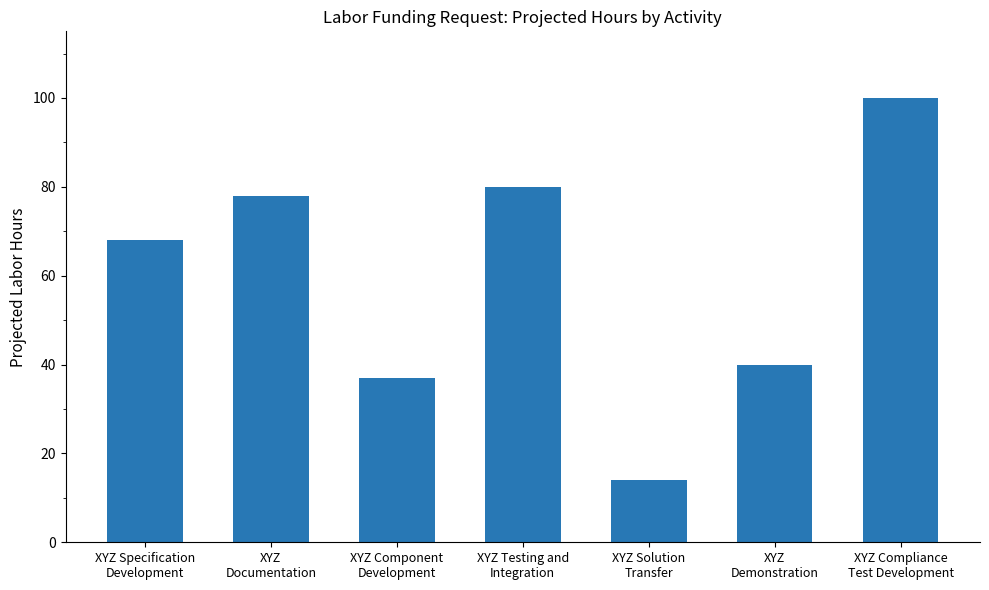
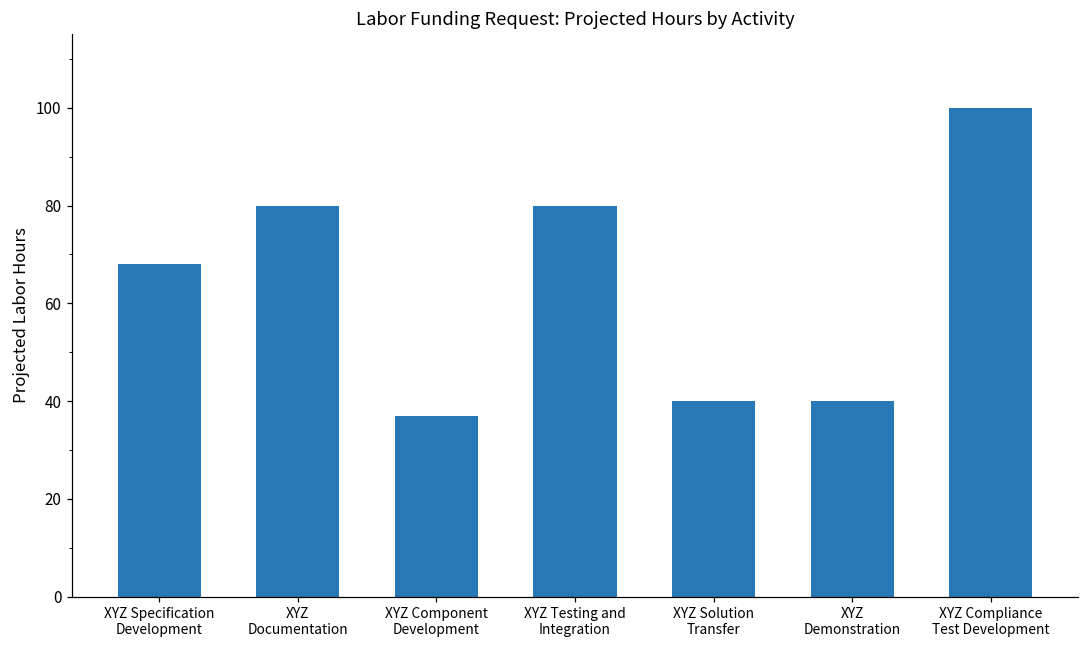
XYZ Documentation: 78 -> 80
XYZ Solution Transfer: 14 -> 40
